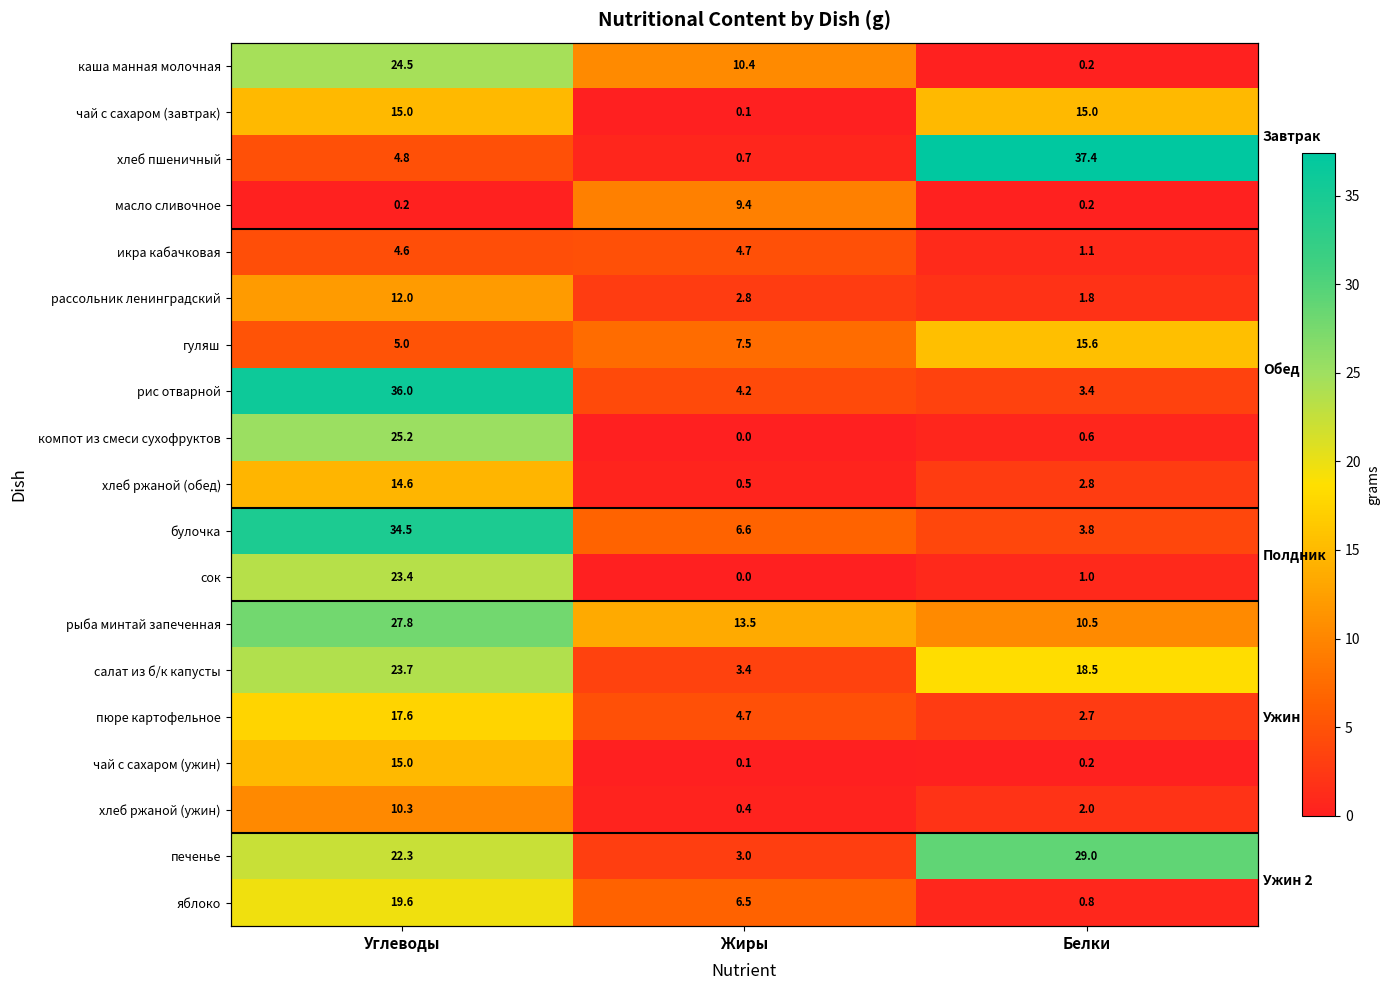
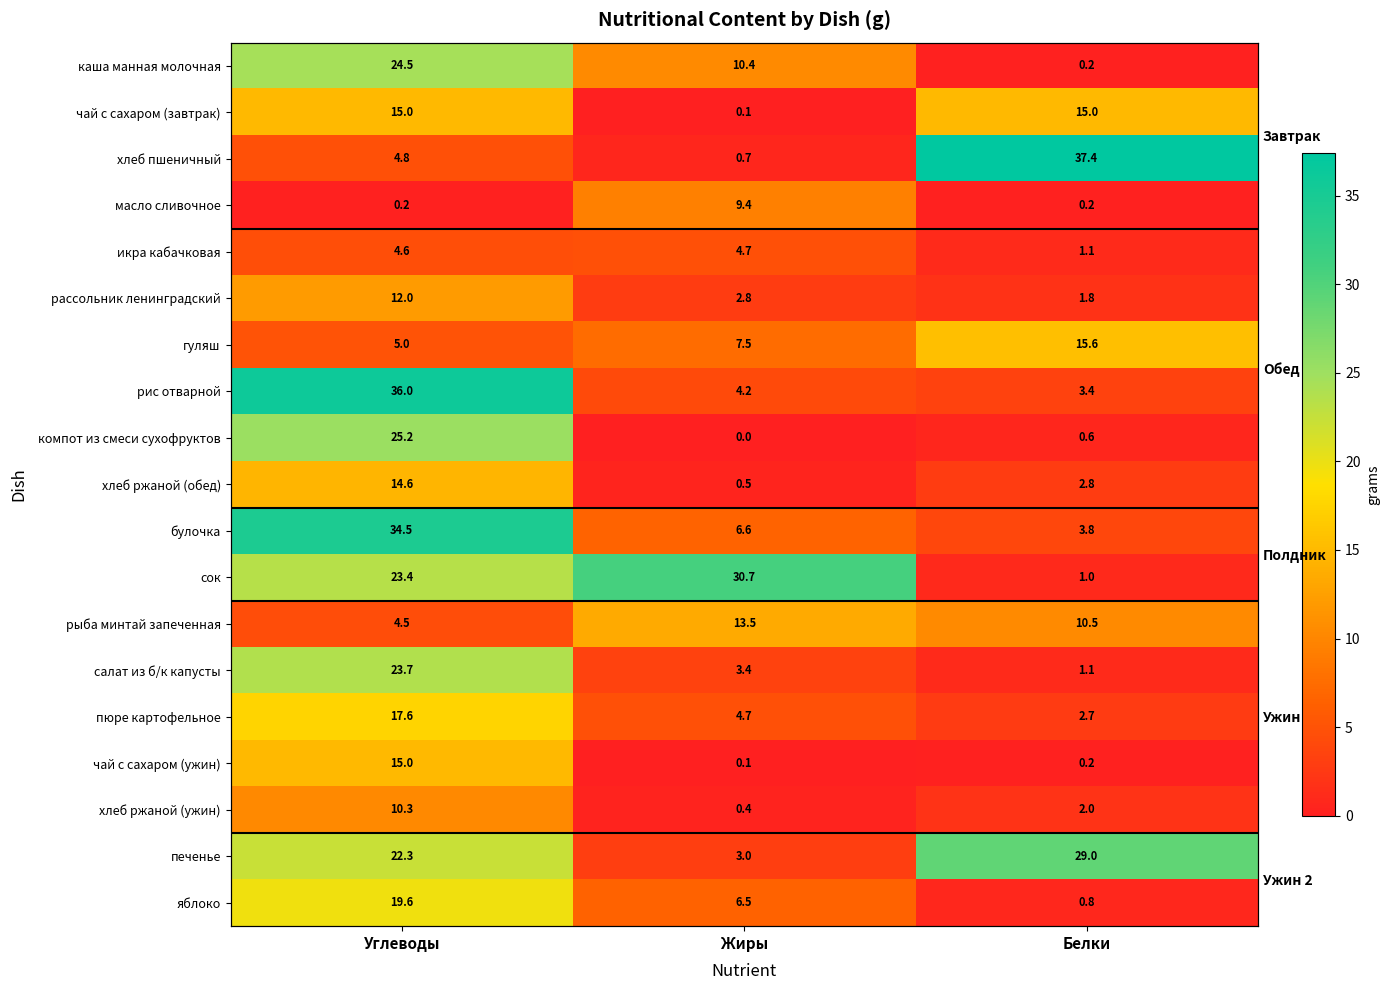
сок, Жиры: 0.0 -> 30.7
рыба минтай запеченная, Углеводы: 27.8 -> 4.5
салат из б/к капусты, Белки: 18.5 -> 1.1
